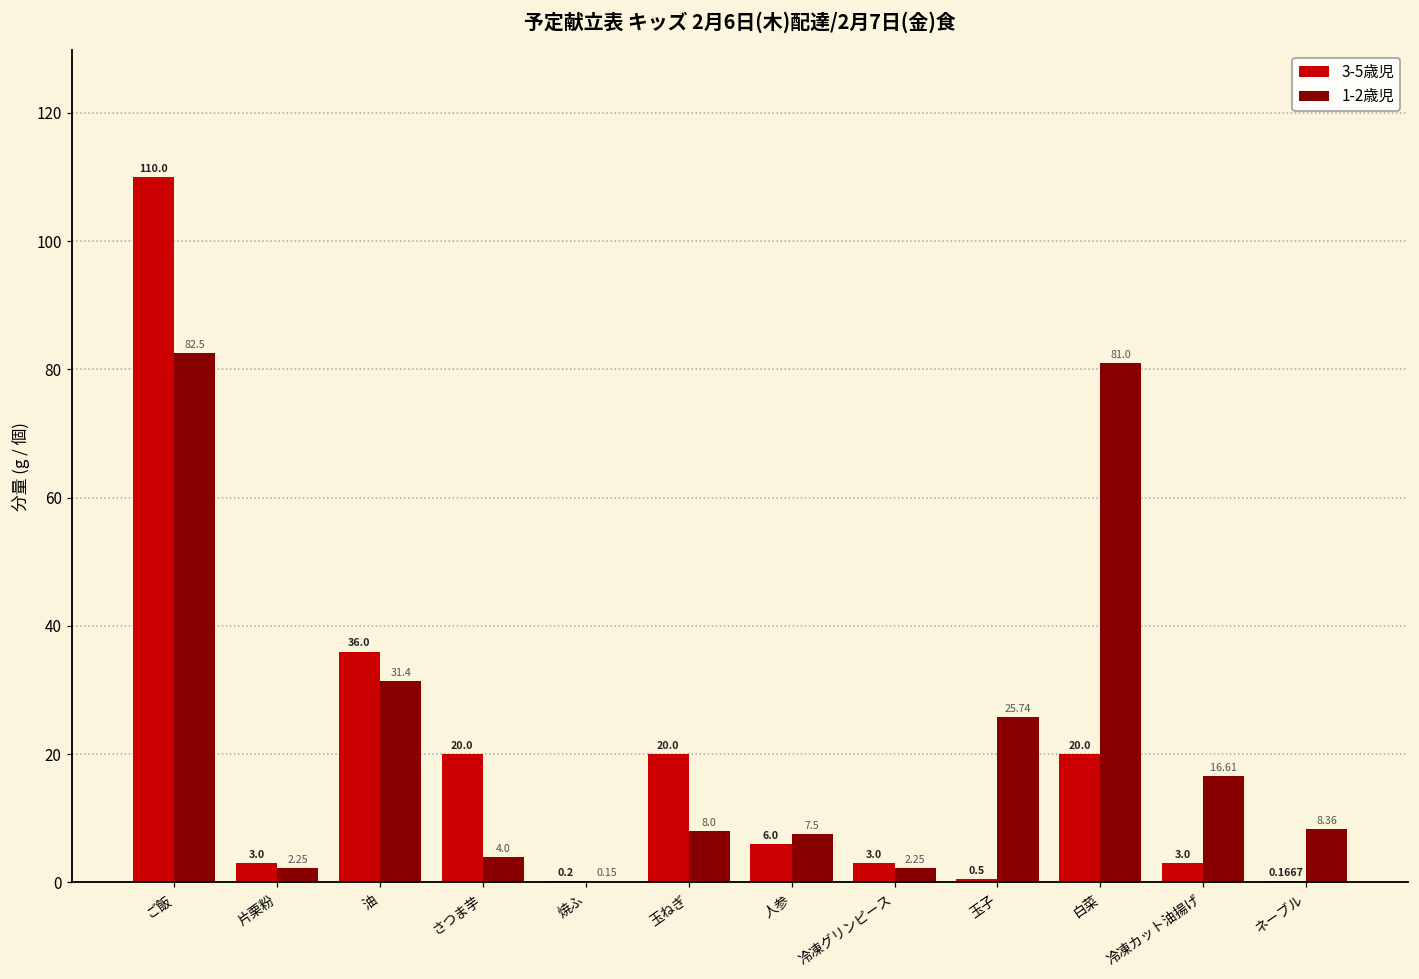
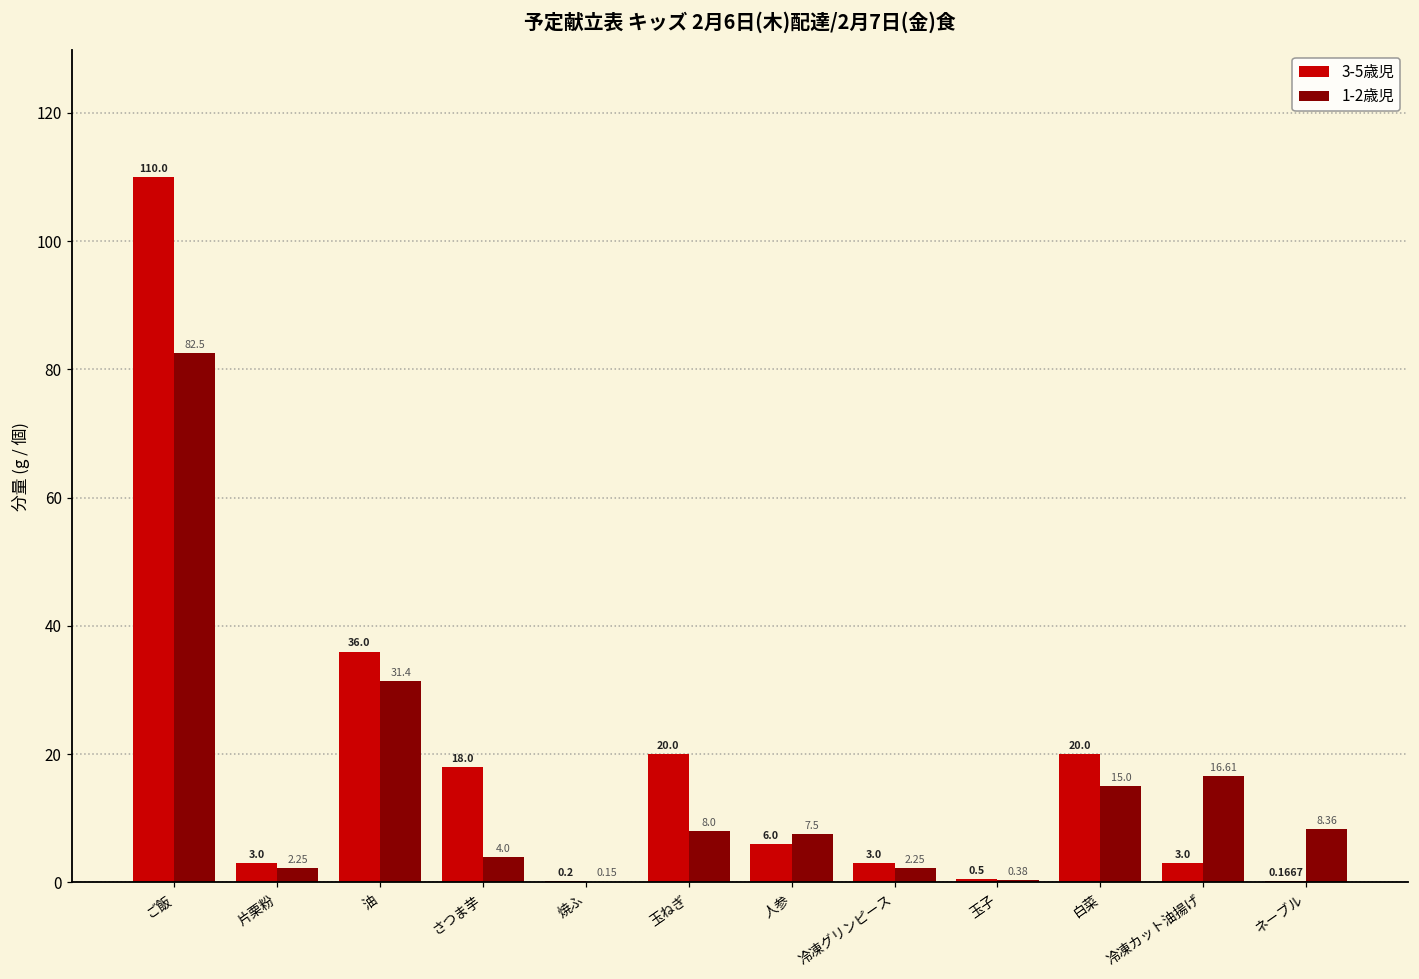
3-5歳児, さつま芋: 20.0 -> 18.0
1-2歳児, 玉子: 25.74 -> 0.38
1-2歳児, 白菜: 81.0 -> 15.0
